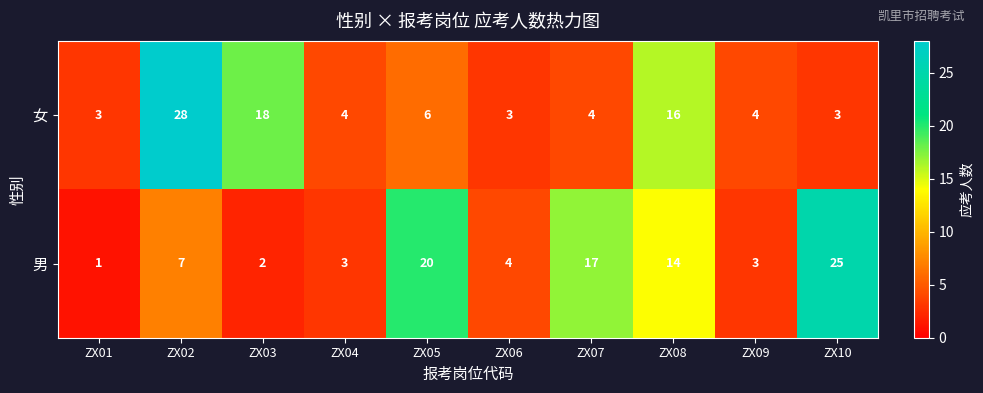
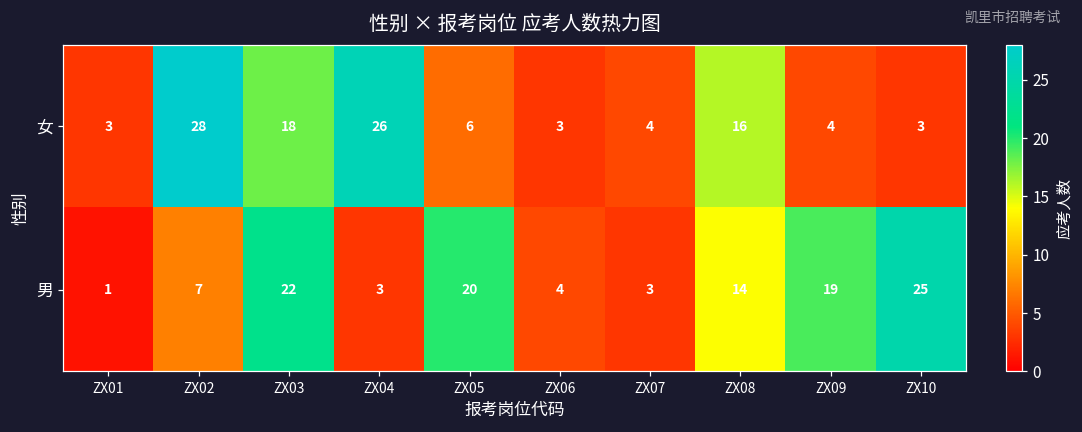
女, ZX04: 4 -> 26
男, ZX03: 2 -> 22
男, ZX07: 17 -> 3
男, ZX09: 3 -> 19
